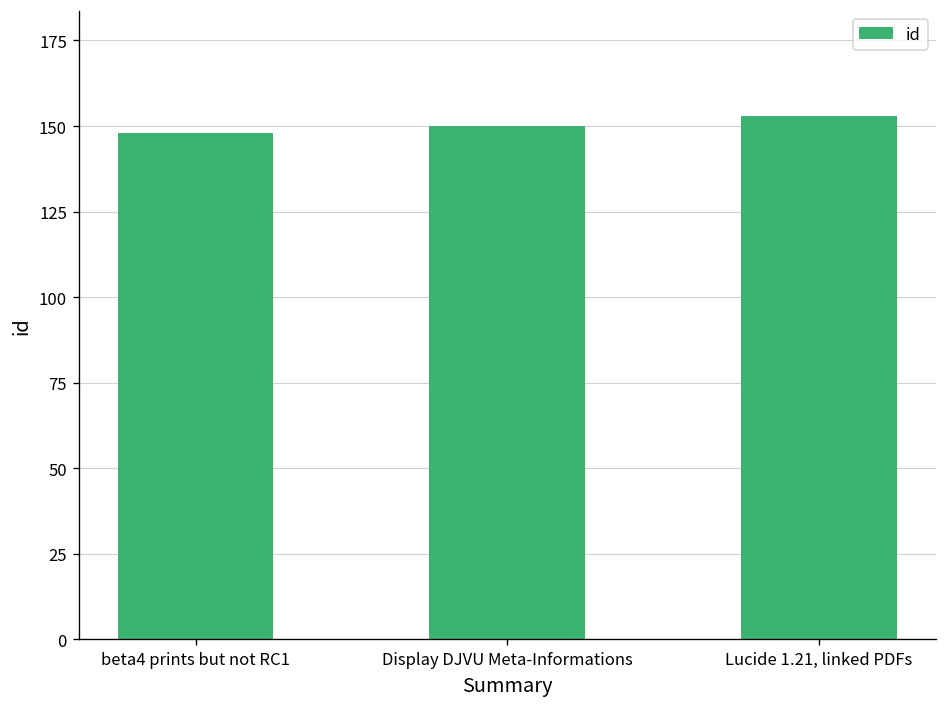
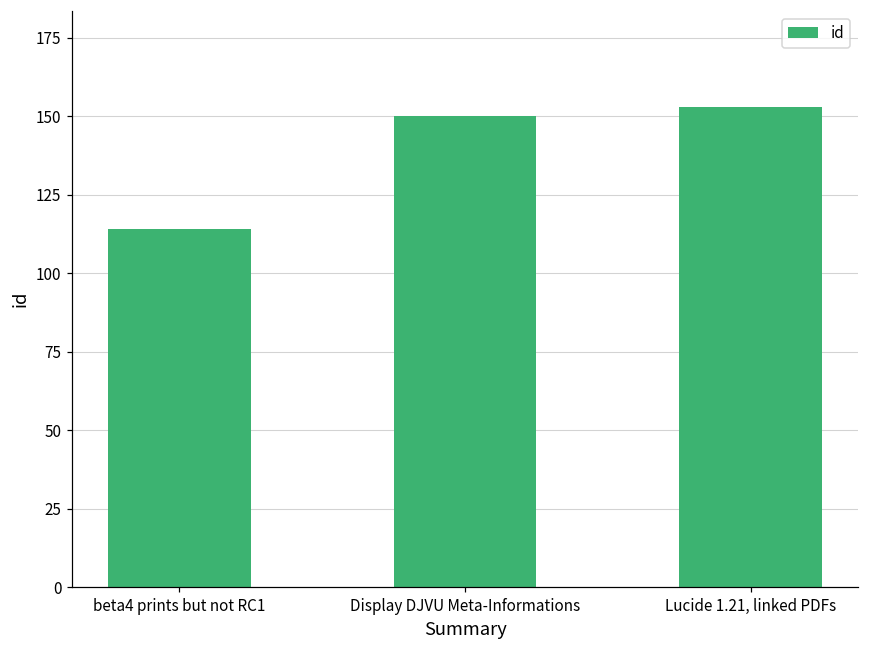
beta4 prints but not RC1: 148 -> 114
